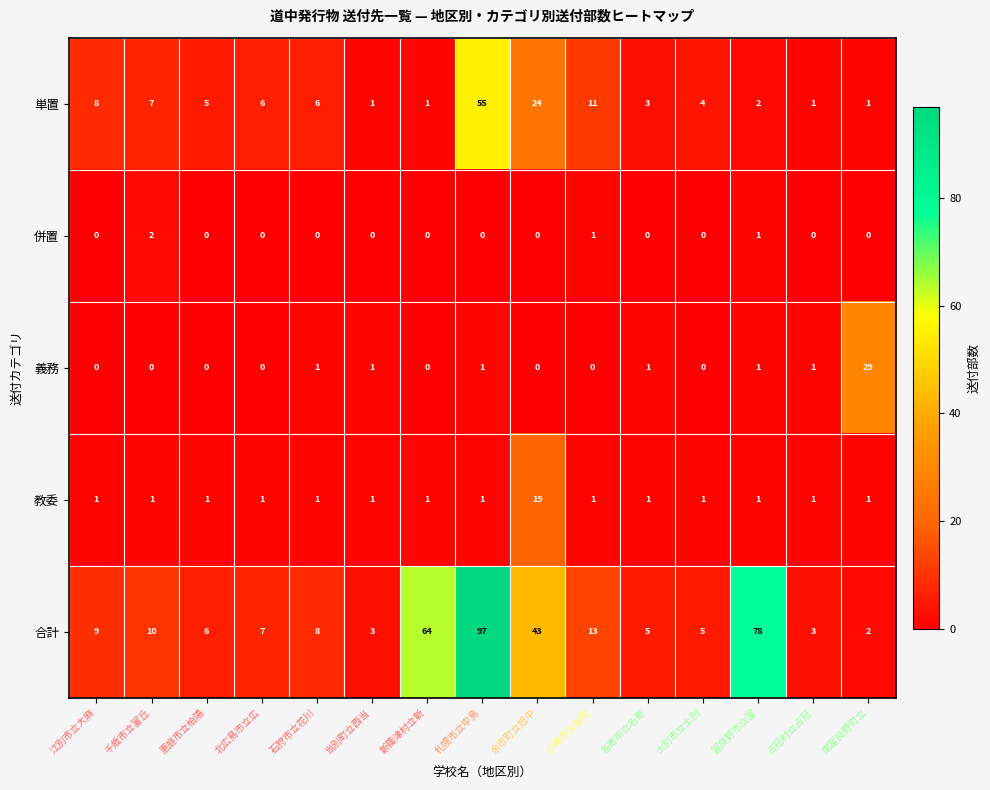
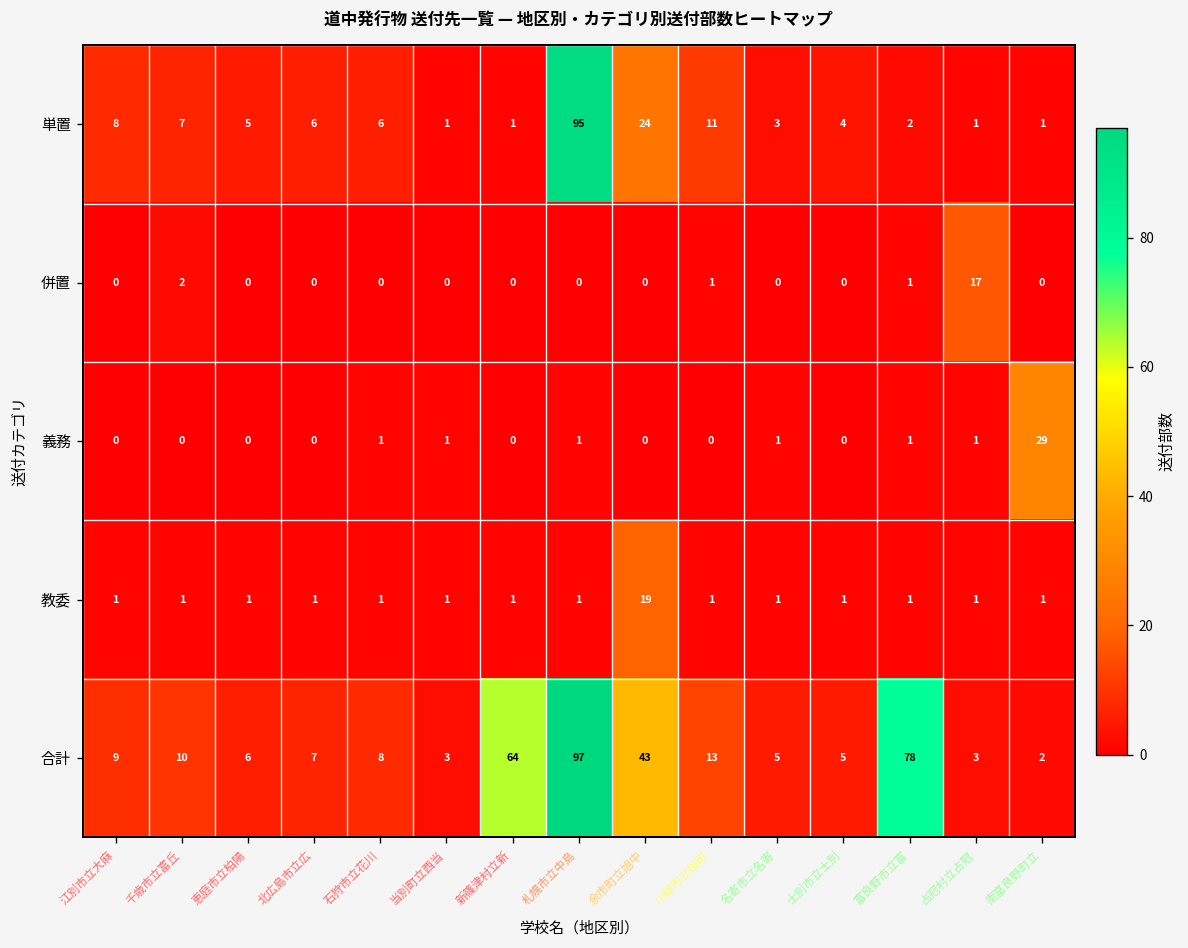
単置, 札幌市立中島: 55 -> 95
併置, 占冠村立占冠: 0 -> 17
